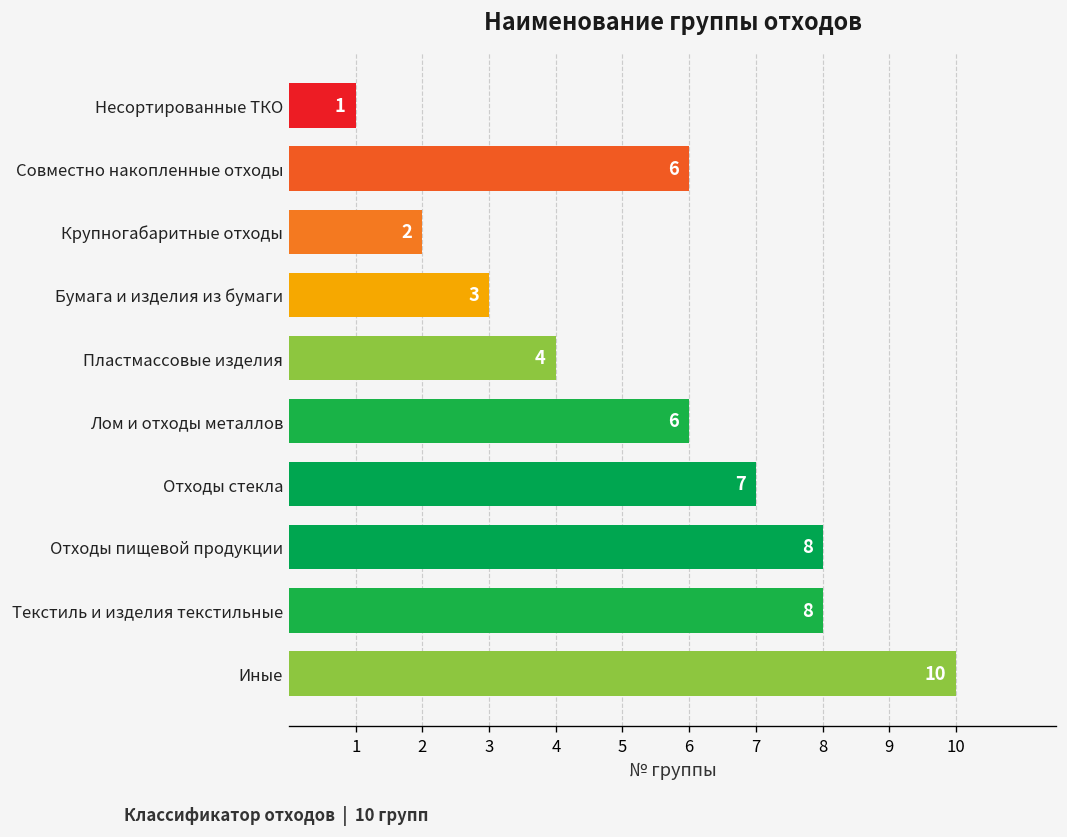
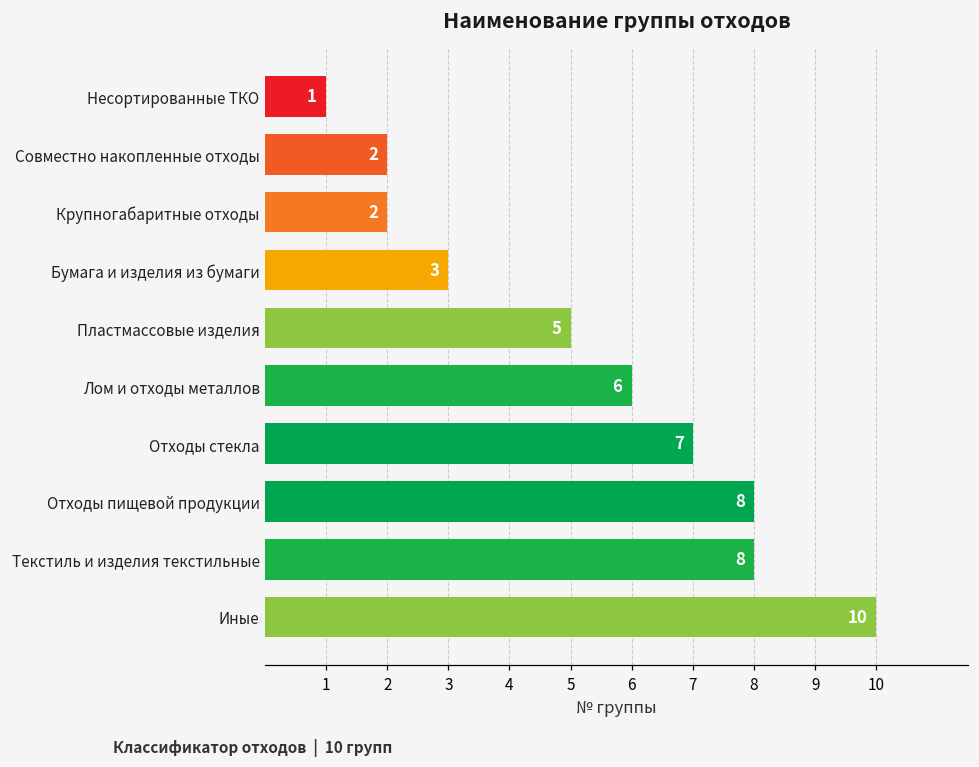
Совместно накопленные отходы: 6 -> 2
Пластмассовые изделия: 4 -> 5
